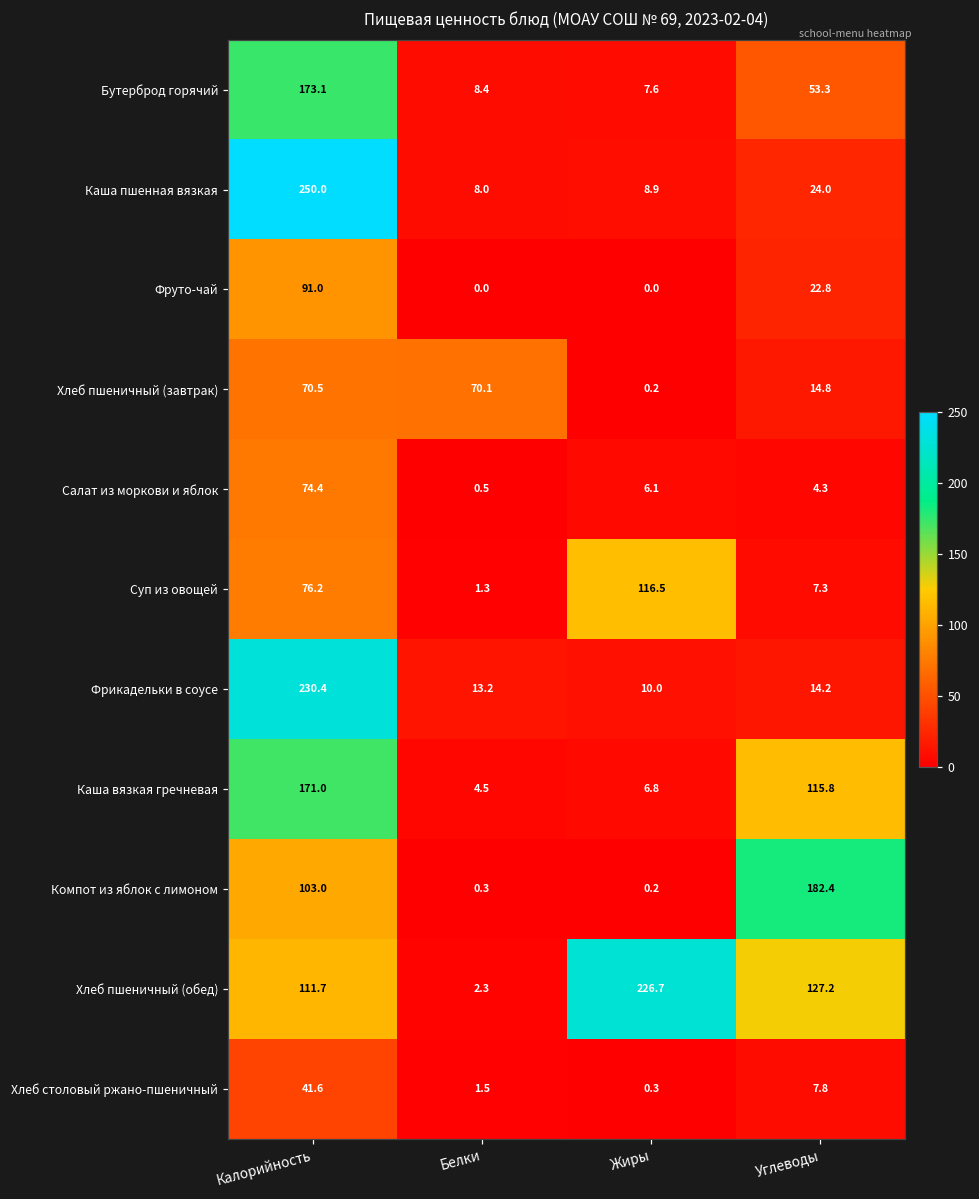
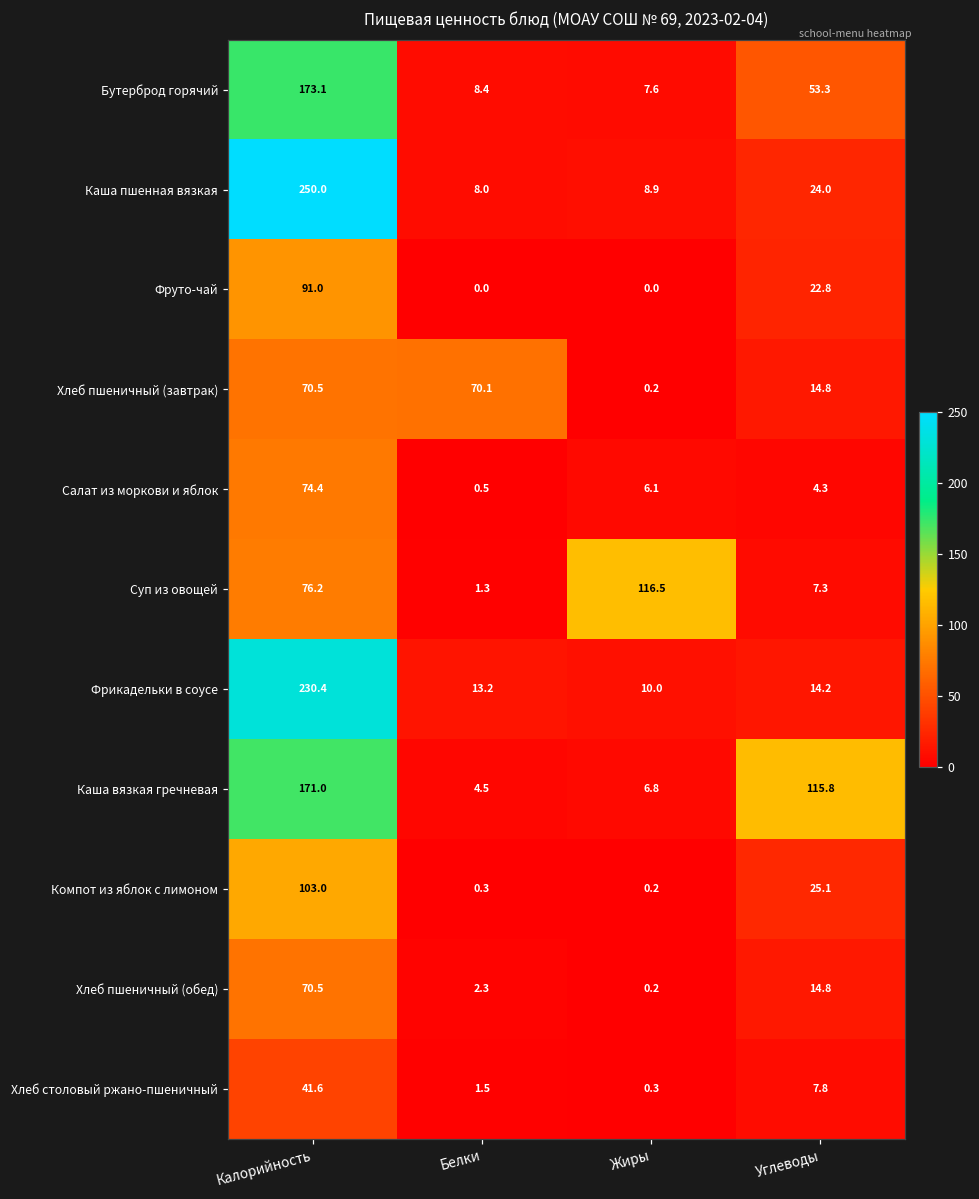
Компот из яблок с лимоном, Углеводы: 182.4 -> 25.1
Хлеб пшеничный (обед), Калорийность: 111.7 -> 70.5
Хлеб пшеничный (обед), Жиры: 226.7 -> 0.2
Хлеб пшеничный (обед), Углеводы: 127.2 -> 14.8
